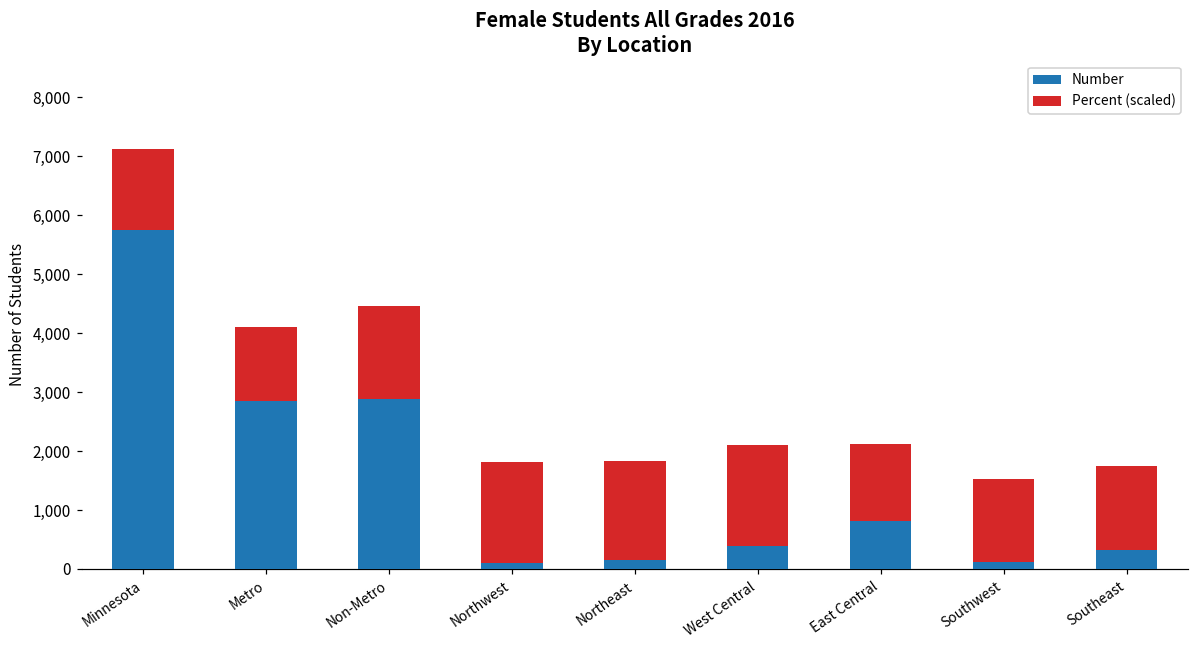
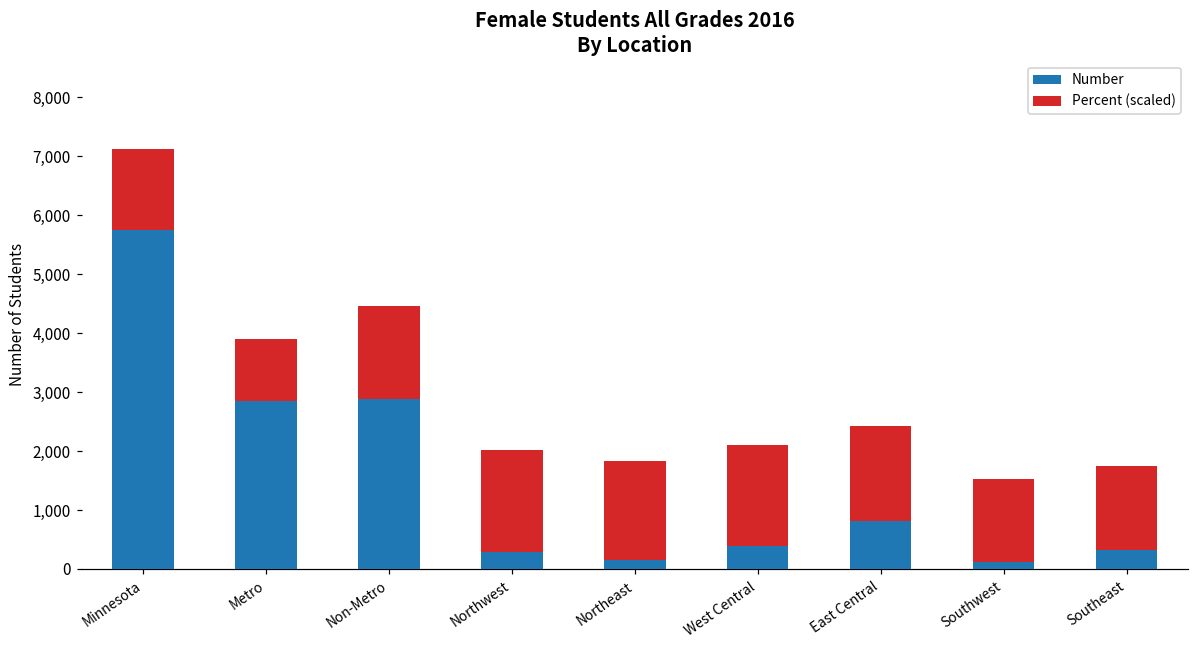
Percent (scaled), Metro: 1,200 -> 1,000
Number, Northwest: 100 -> 300
Percent (scaled), East Central: 1,300 -> 1,600
